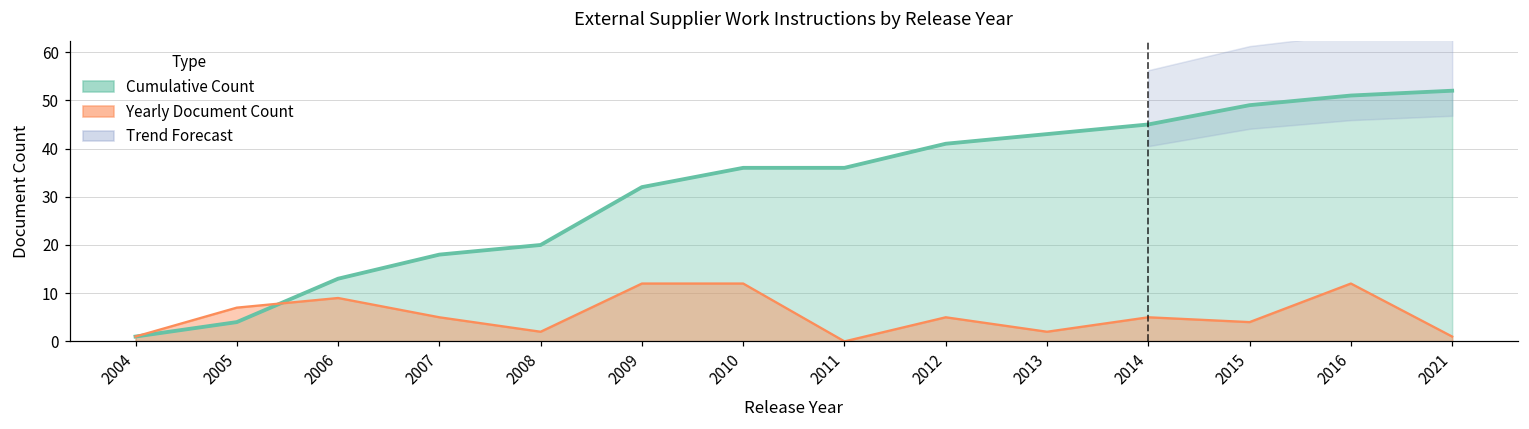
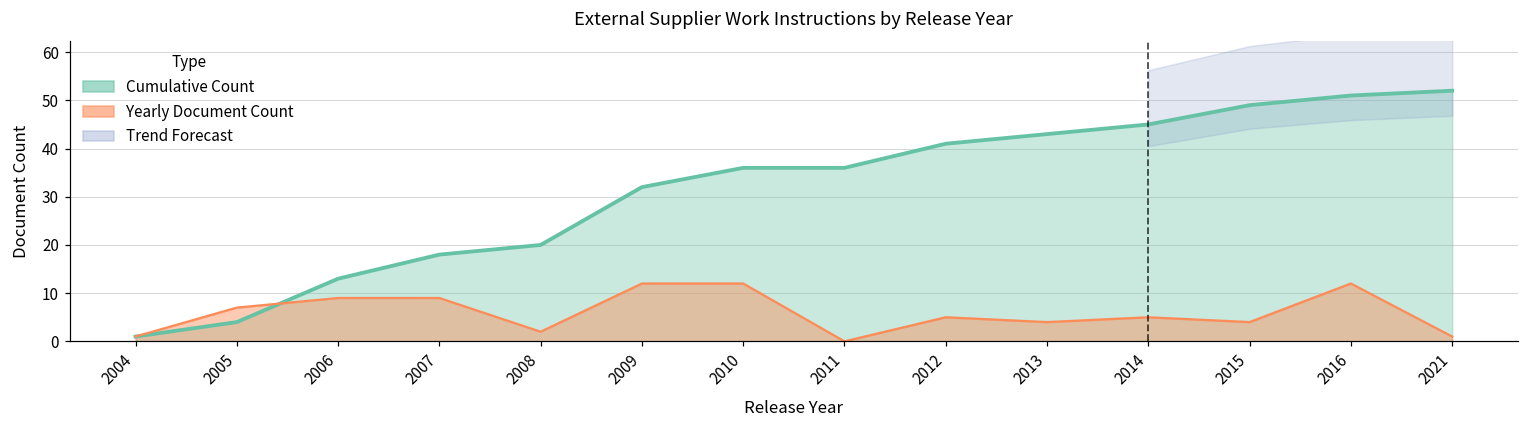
Yearly Document Count, 2007: 5 -> 9
Yearly Document Count, 2013: 2 -> 4
